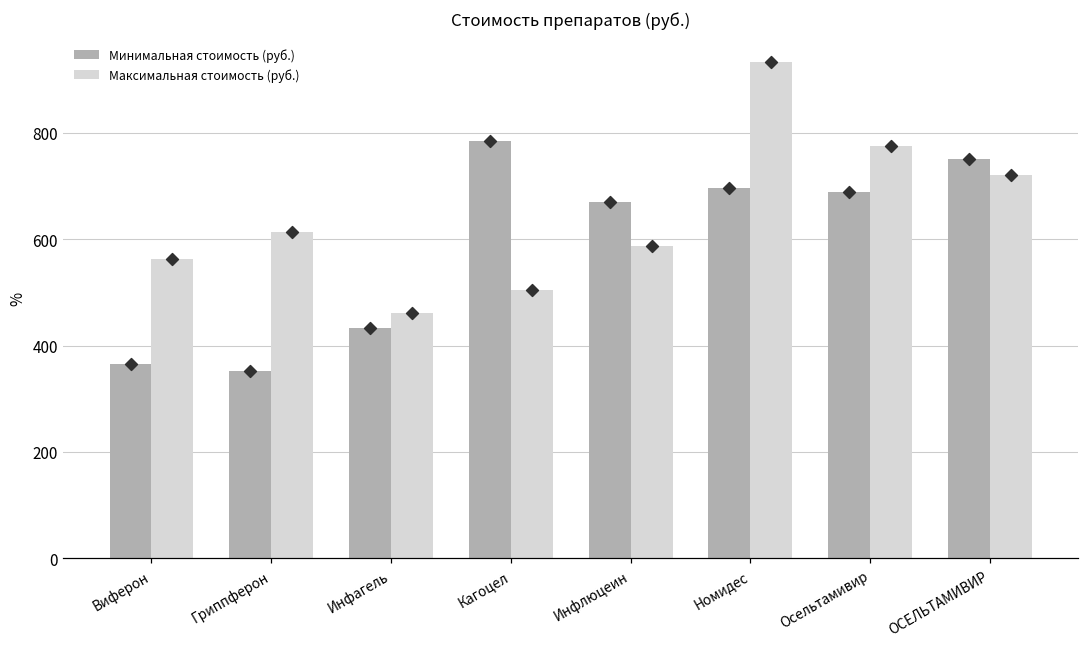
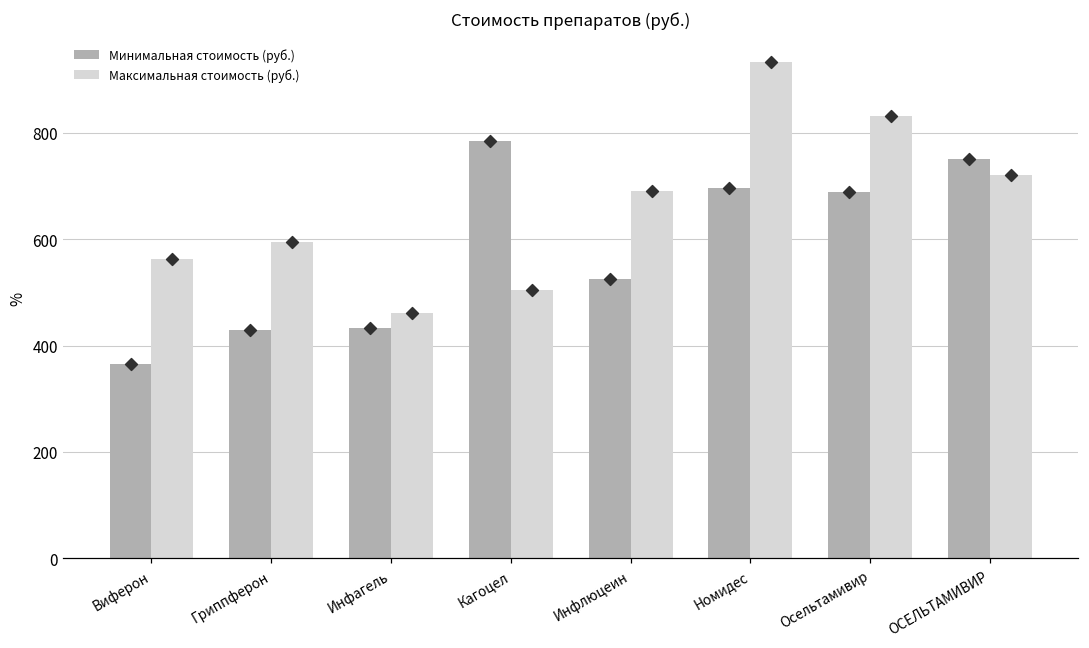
Минимальная стоимость (руб.), Гриппферон: 350 -> 430
Максимальная стоимость (руб.), Гриппферон: 610 -> 600
Минимальная стоимость (руб.), Инфлюцеин: 670 -> 530
Максимальная стоимость (руб.), Инфлюцеин: 590 -> 690
Максимальная стоимость (руб.), Осельтамивир: 780 -> 830
